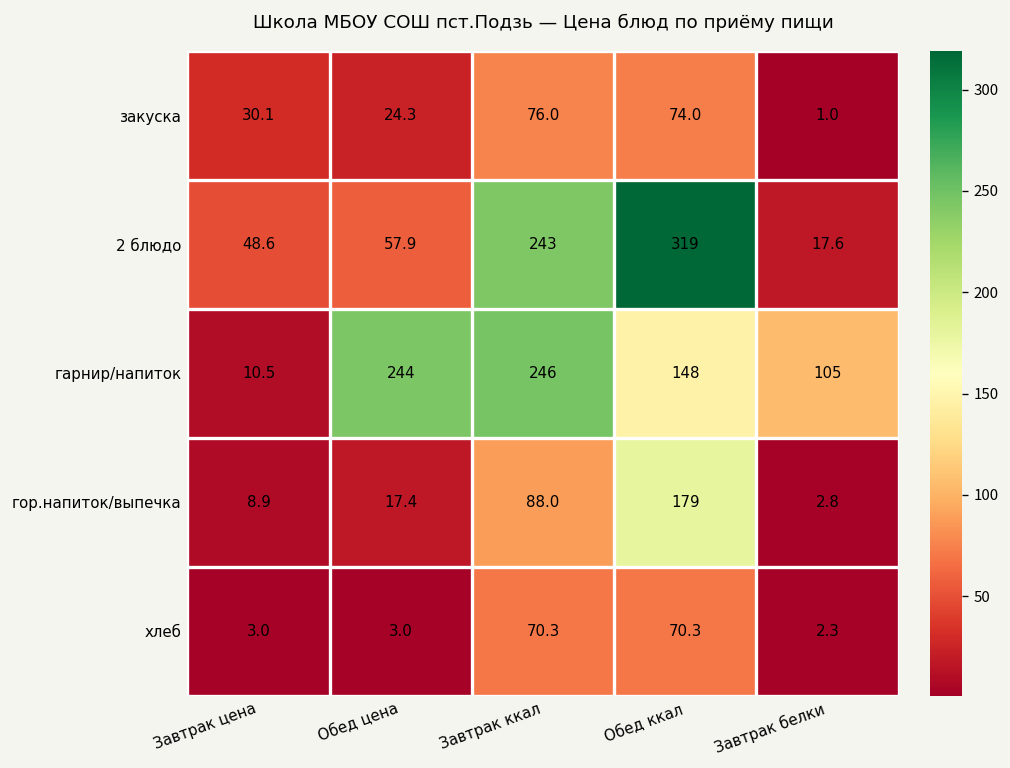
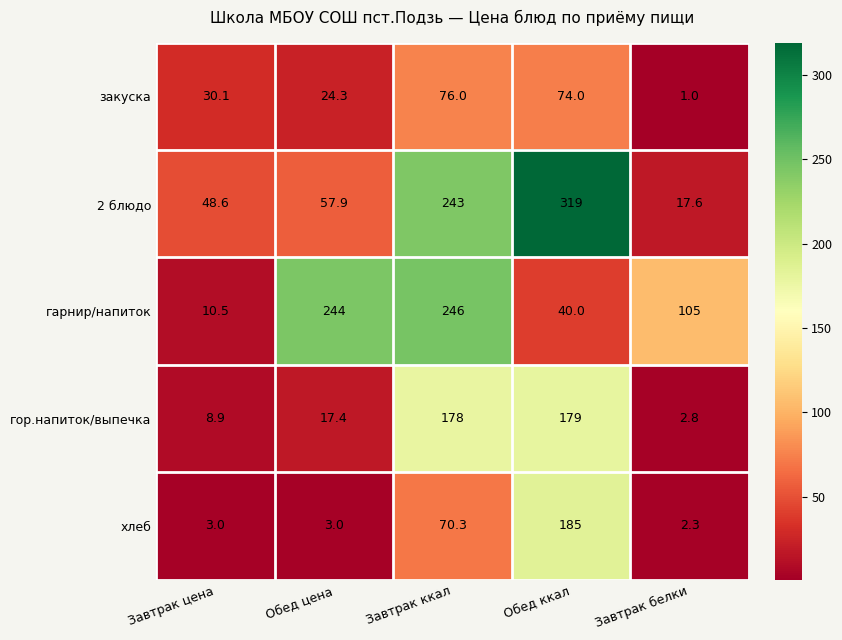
гарнир/напиток, Обед ккал: 148 -> 40.0
гор.напиток/выпечка, Завтрак ккал: 88.0 -> 178
хлеб, Обед ккал: 70.3 -> 185
